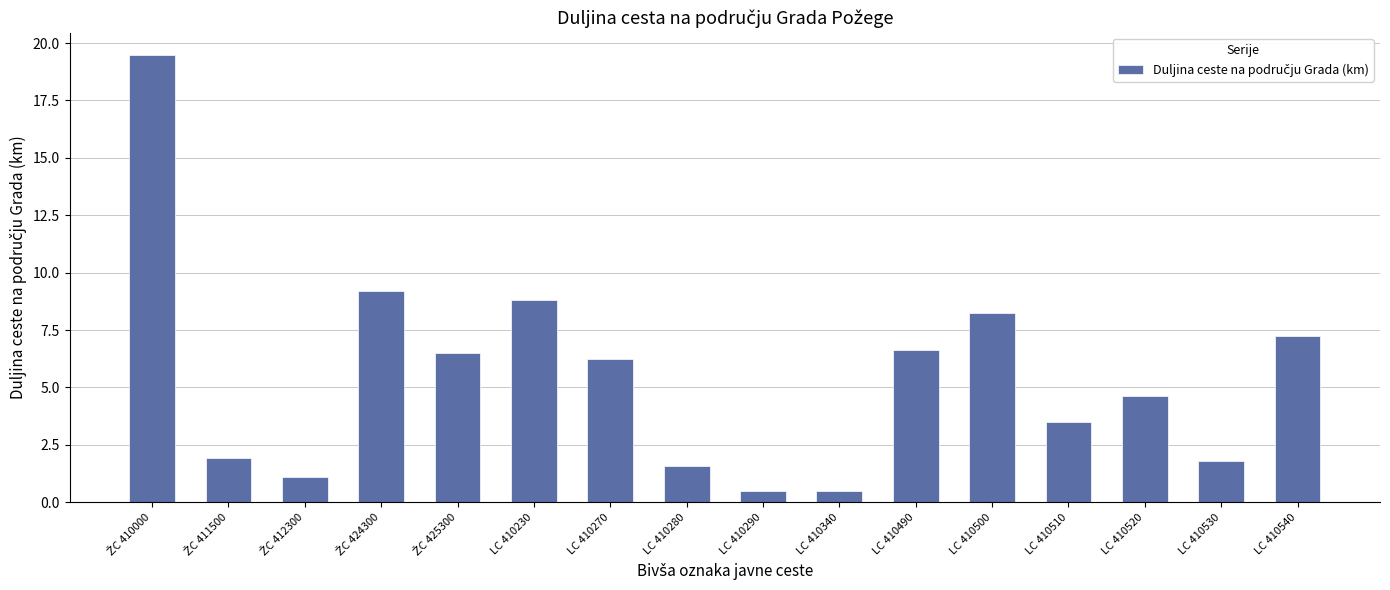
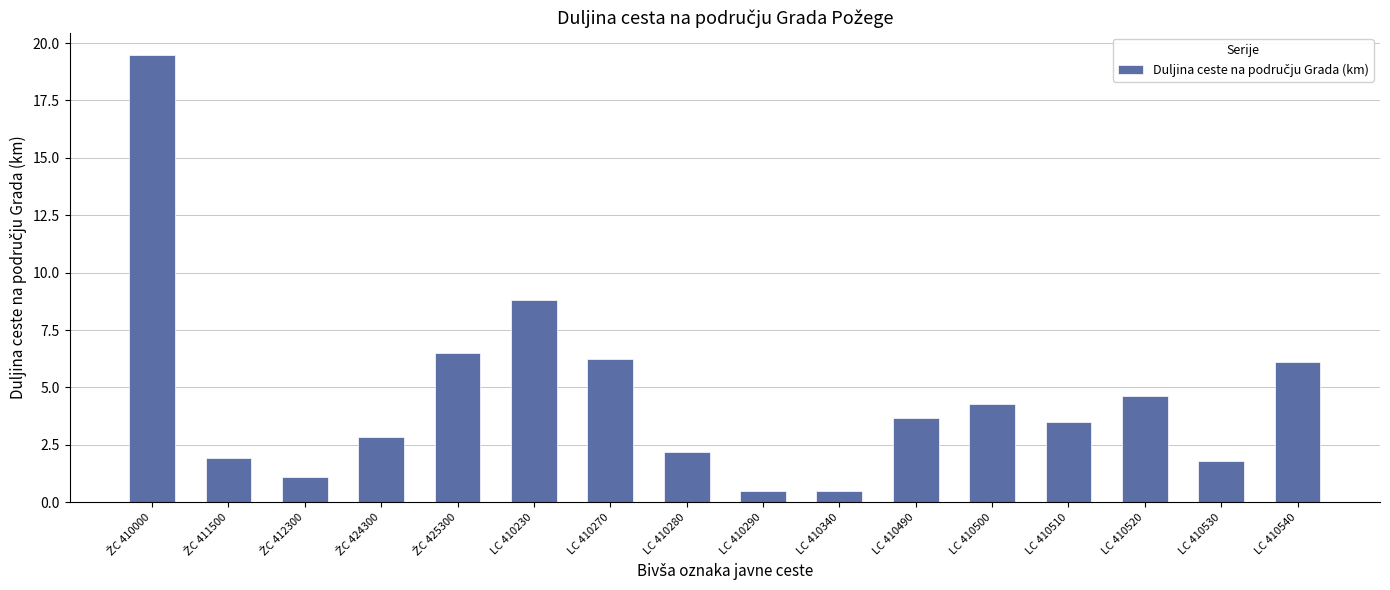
ŽC 424300: 9.2 -> 2.9
LC 410280: 1.6 -> 2.2
LC 410490: 6.6 -> 3.7
LC 410500: 8.3 -> 4.3
LC 410540: 7.3 -> 6.1
